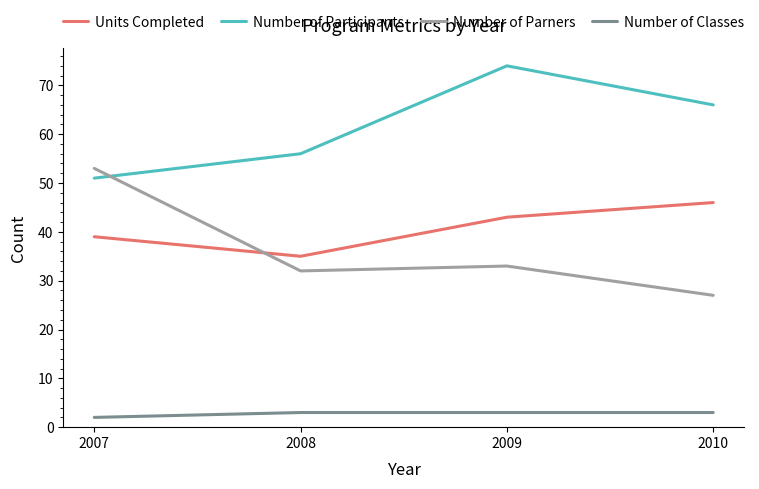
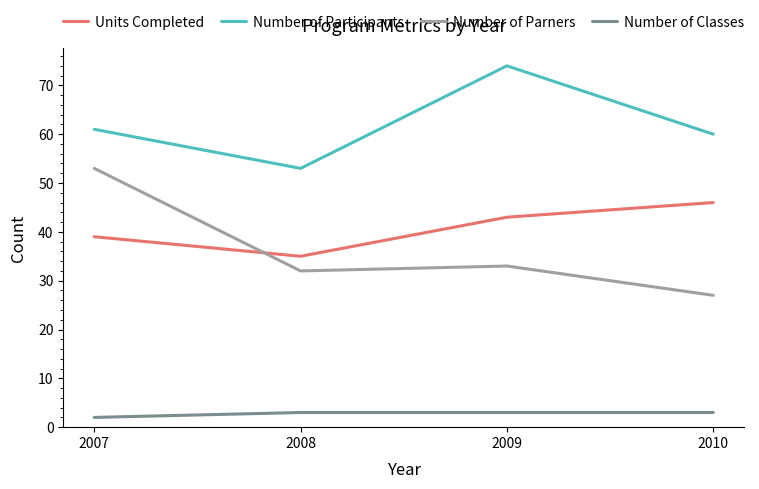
Number of Participants, 2007: 51 -> 61
Number of Participants, 2008: 56 -> 53
Number of Participants, 2010: 66 -> 60
